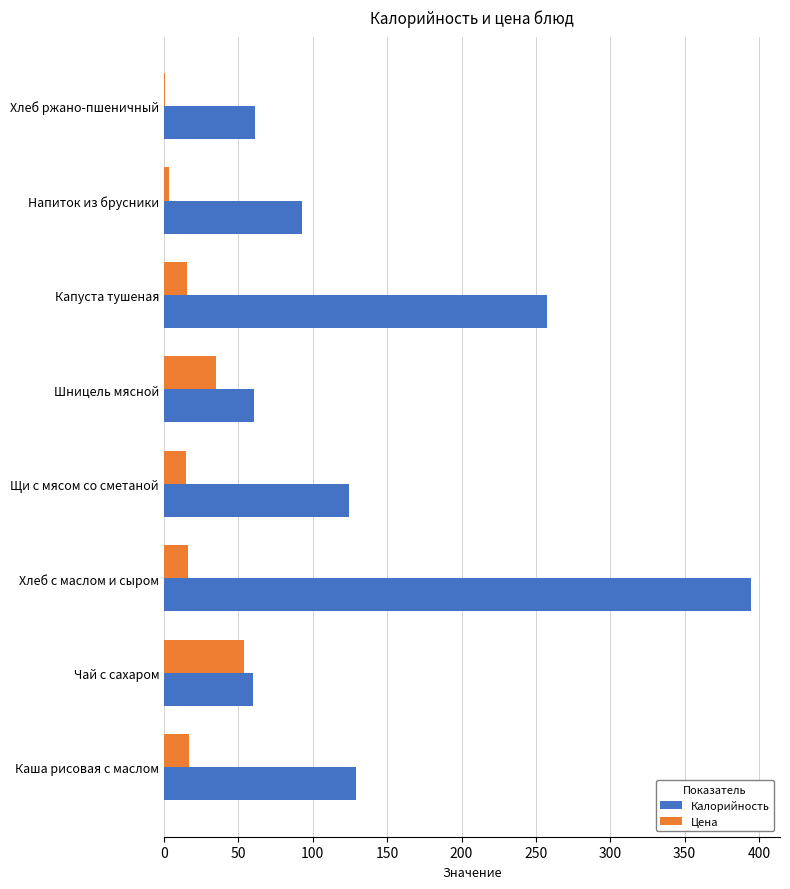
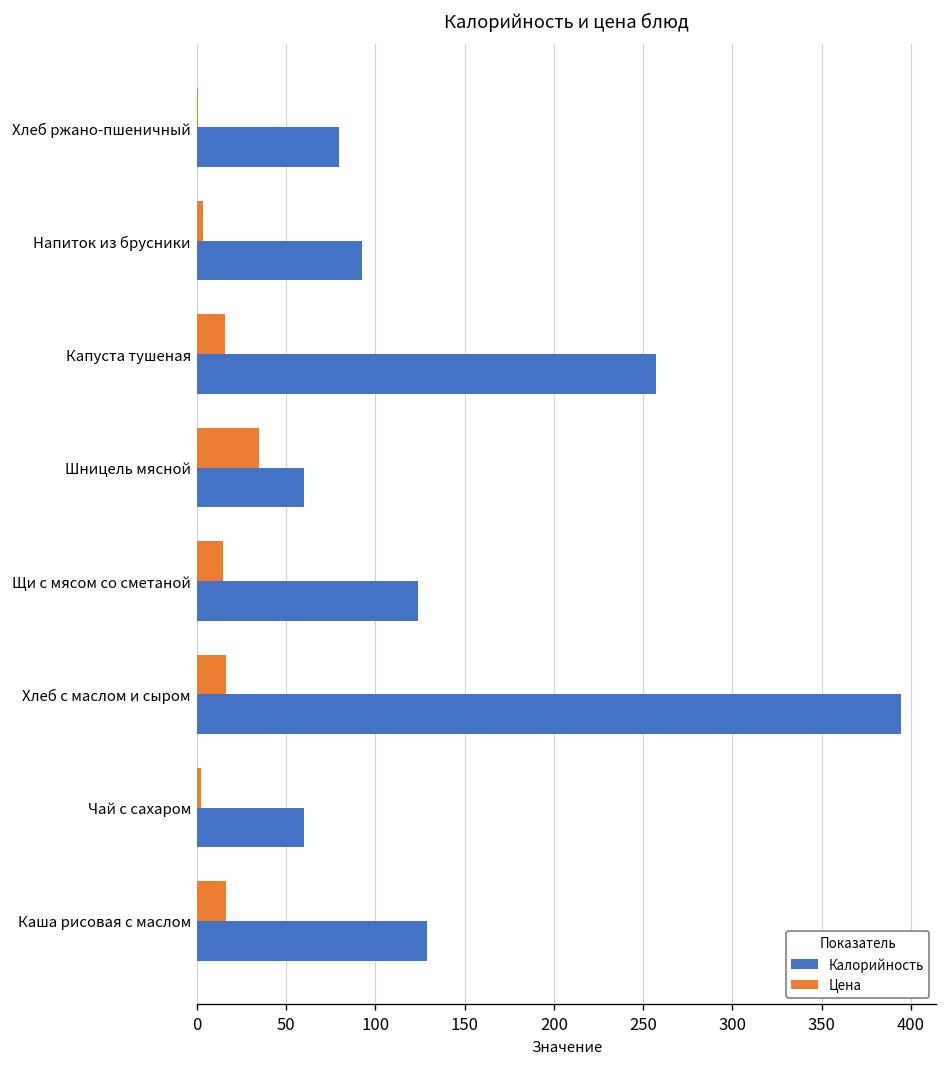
Калорийность, Хлеб ржано-пшеничный: 61 -> 80
Цена, Чай с сахаром: 54 -> 2
